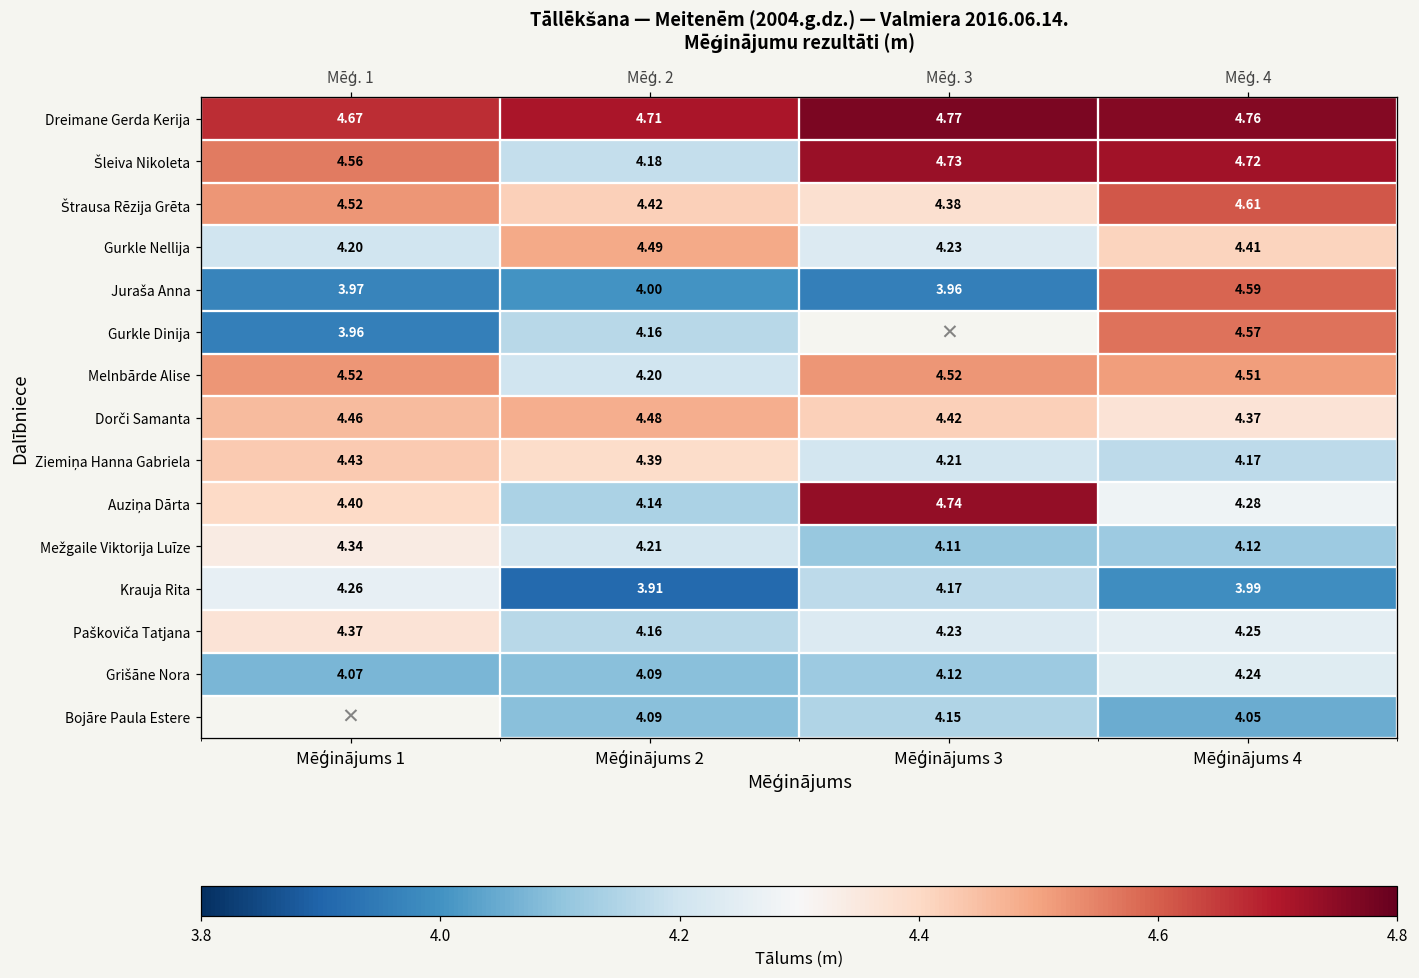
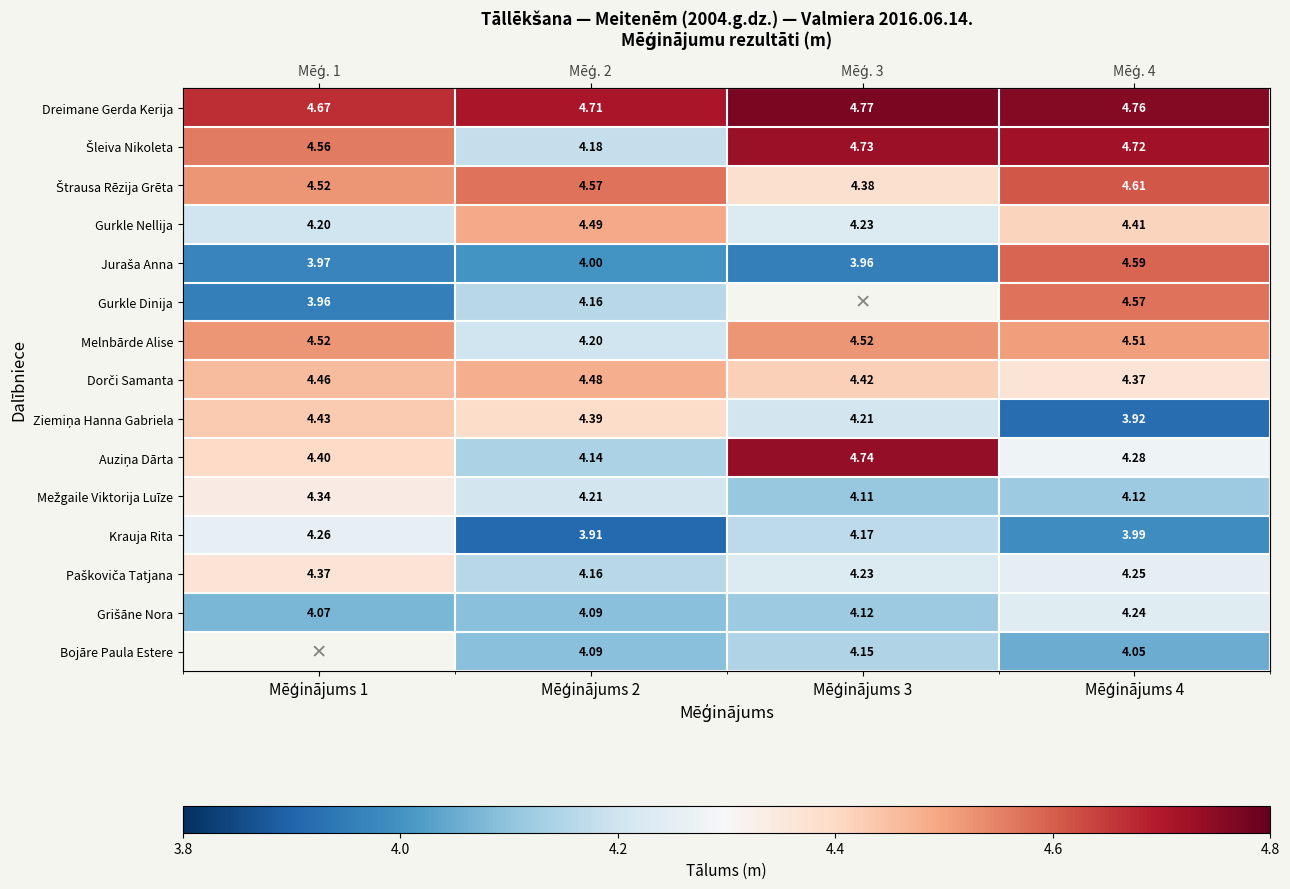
Štrausa Rēzija Grēta, Mēģinājums 2: 4.42 -> 4.57
Ziemiņa Hanna Gabriela, Mēģinājums 4: 4.17 -> 3.92
